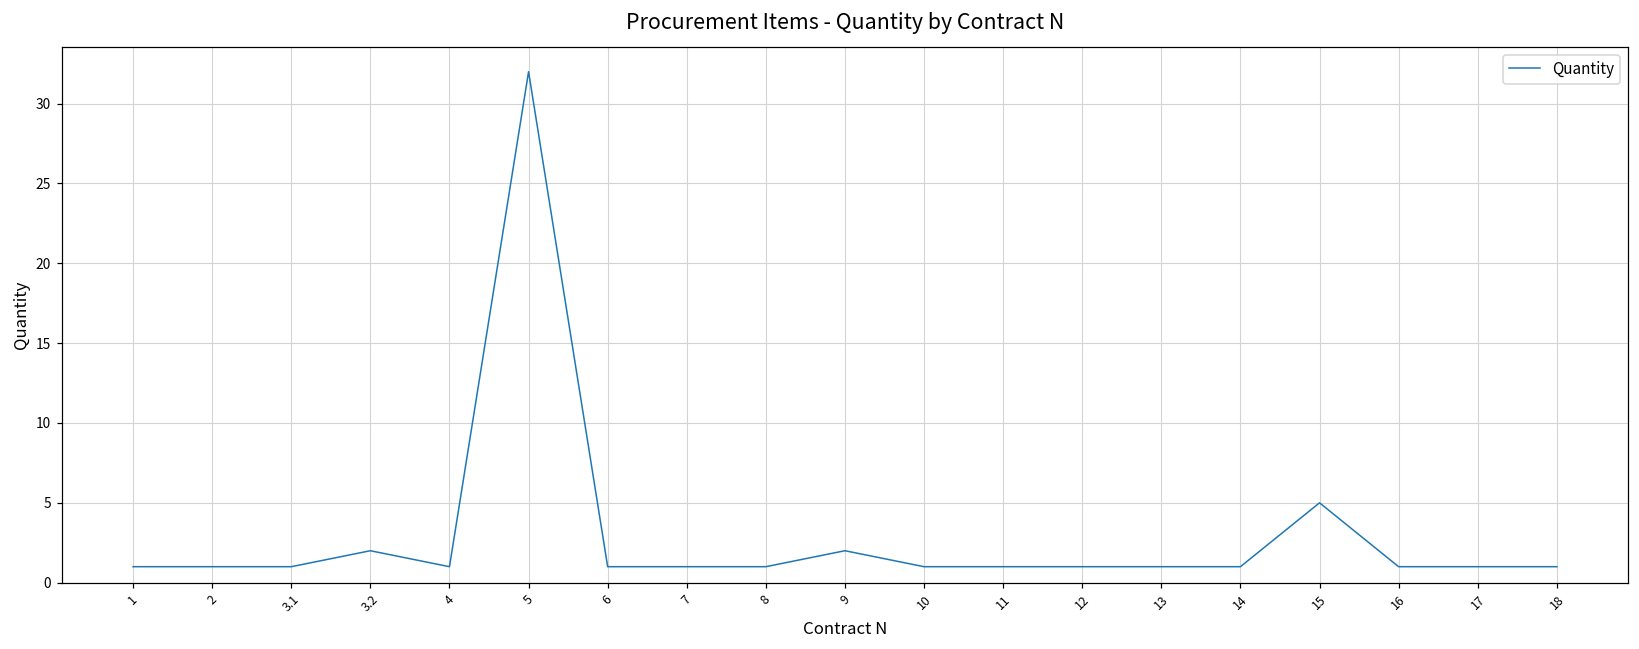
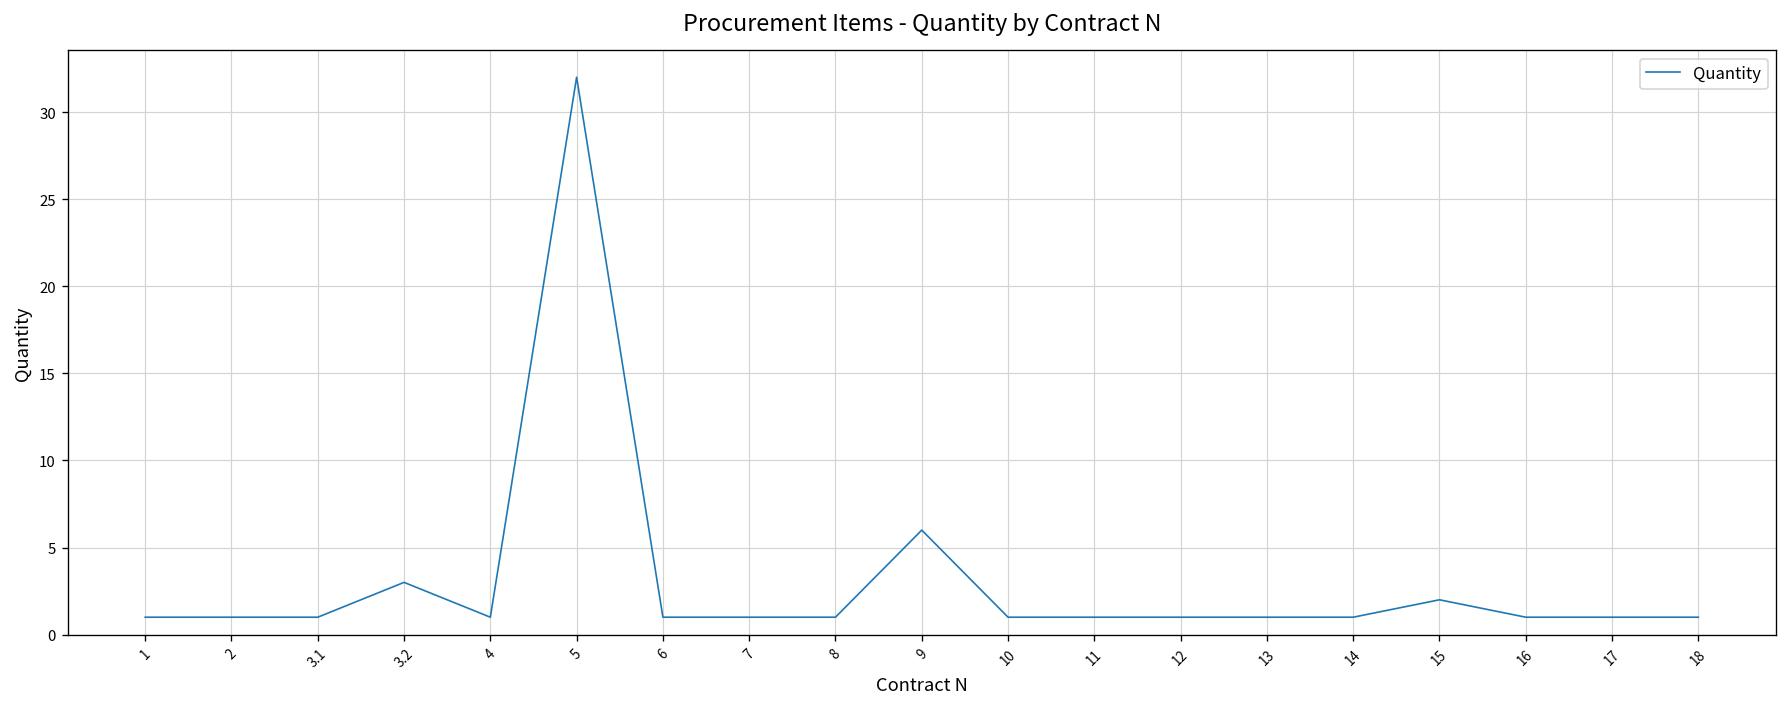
3.2: 2 -> 3
9: 2 -> 6
15: 5 -> 2
